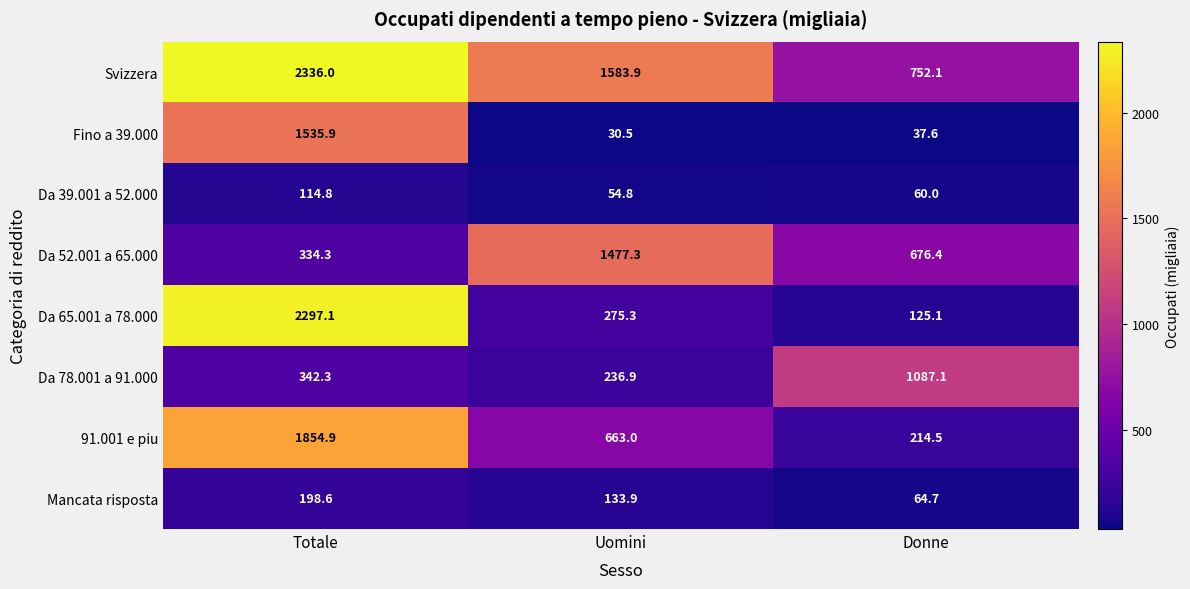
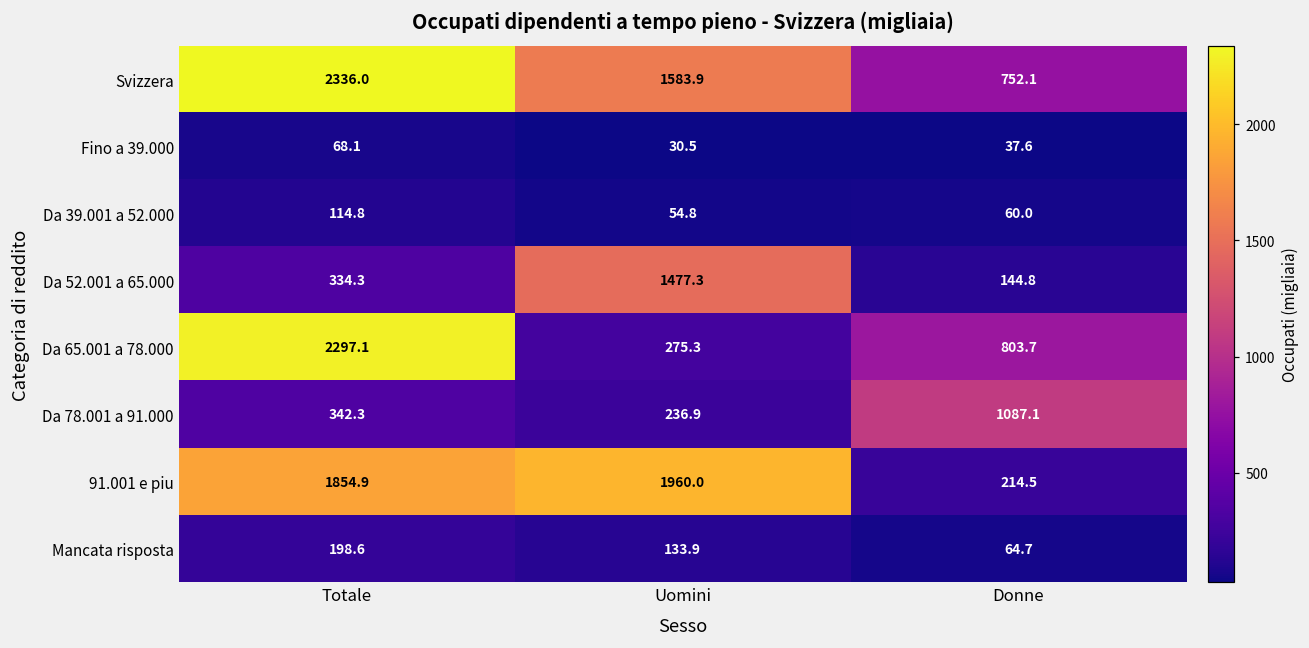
Fino a 39.000, Totale: 1535.9 -> 68.1
Da 52.001 a 65.000, Donne: 676.4 -> 144.8
Da 65.001 a 78.000, Donne: 125.1 -> 803.7
91.001 e piu, Uomini: 663.0 -> 1960.0
